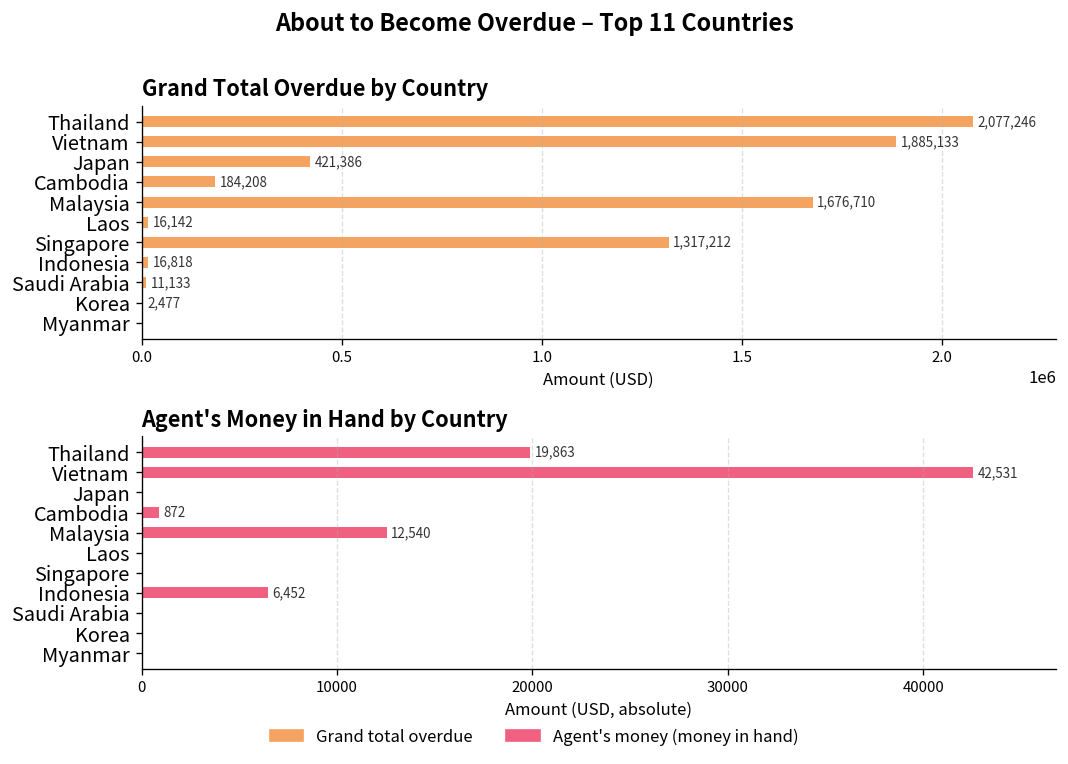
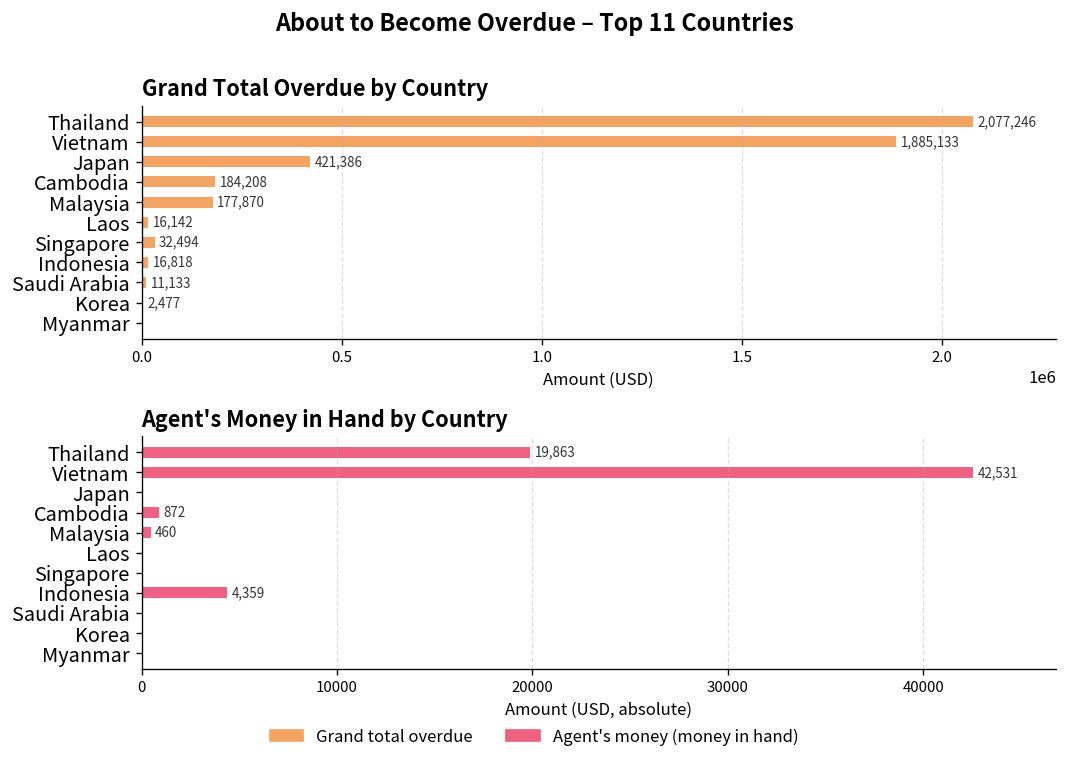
Grand Total Overdue by Country, Malaysia: 1,676,710 -> 177,870
Grand Total Overdue by Country, Singapore: 1,317,212 -> 32,494
Agent's Money in Hand by Country, Malaysia: 12,540 -> 460
Agent's Money in Hand by Country, Indonesia: 6,452 -> 4,359
